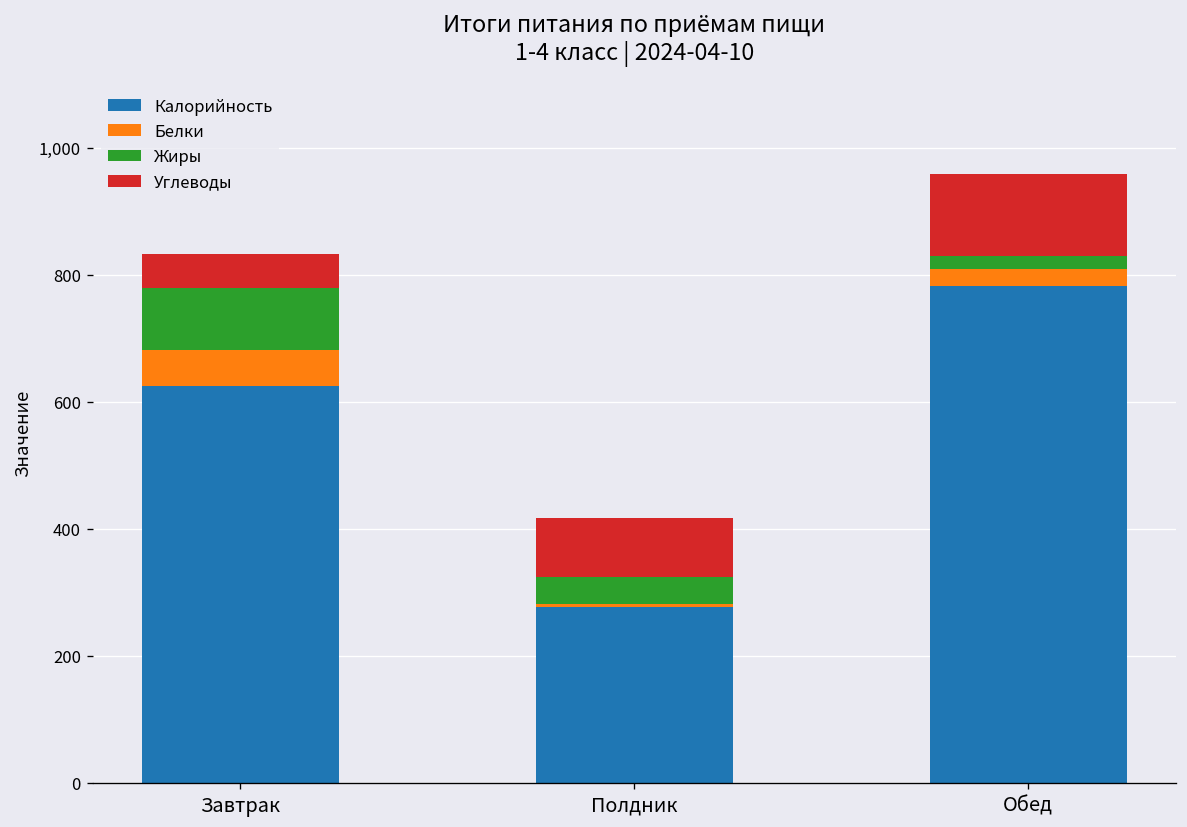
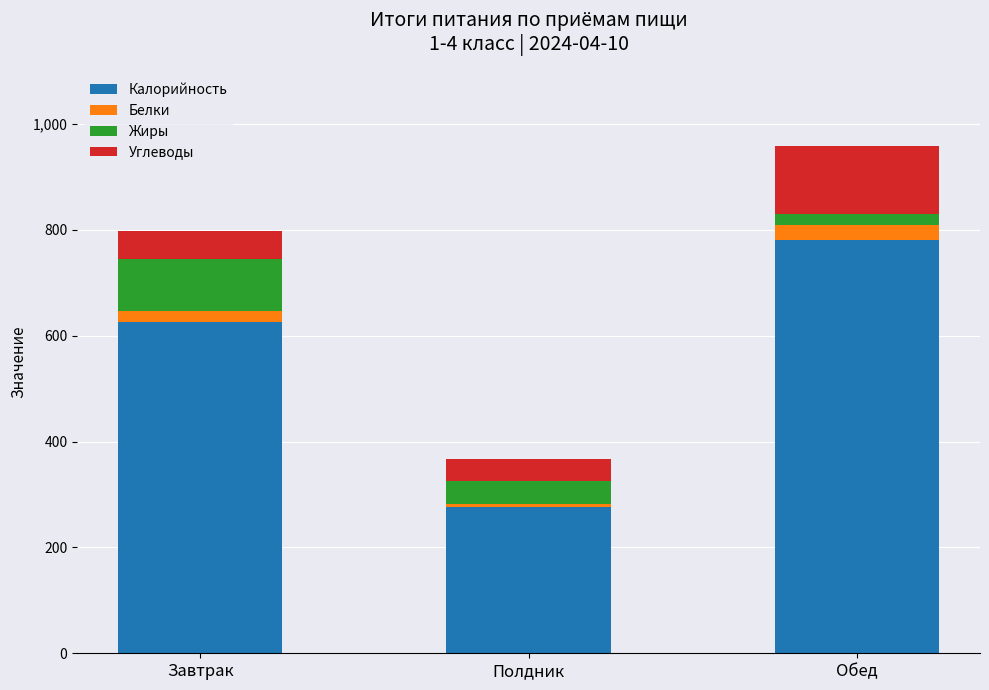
Белки, Завтрак: 60 -> 20
Углеводы, Полдник: 90 -> 40
